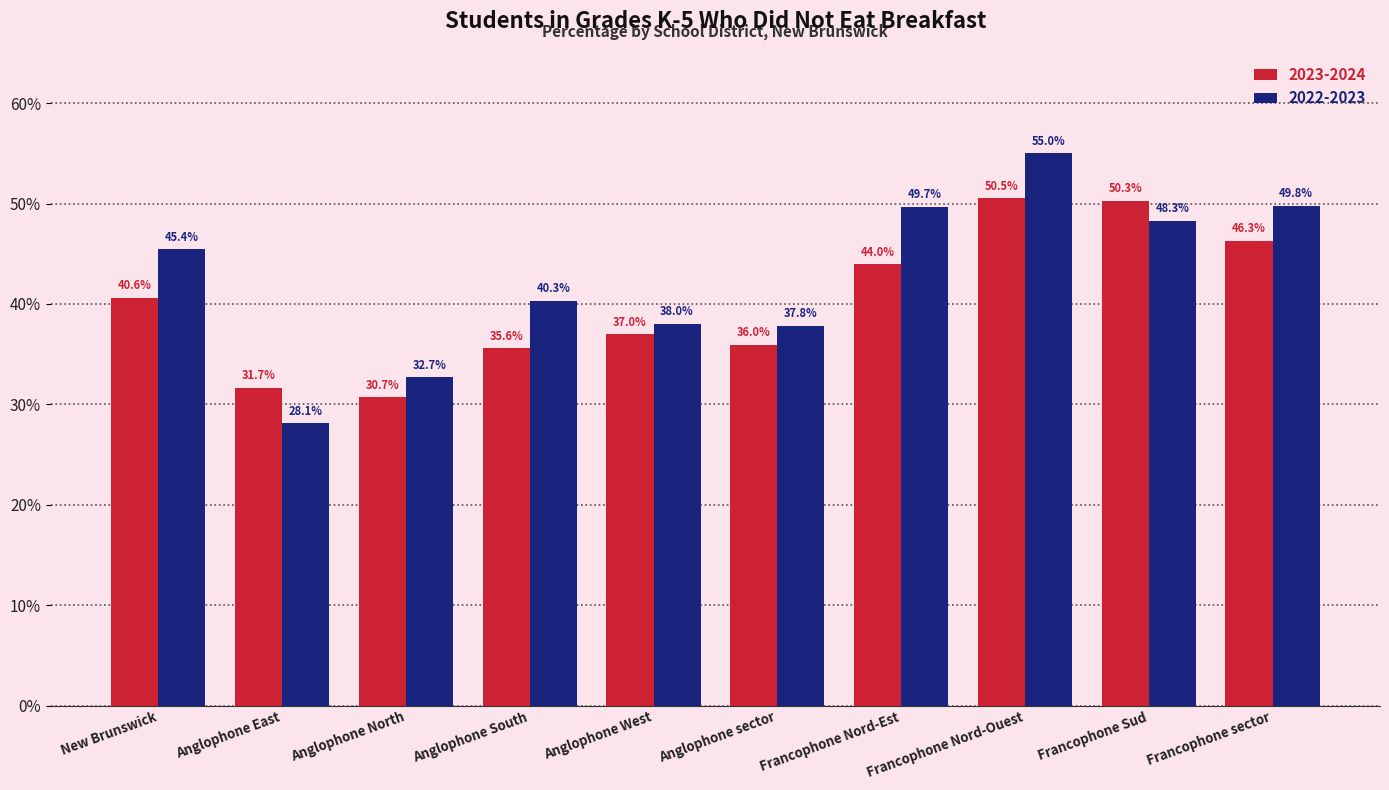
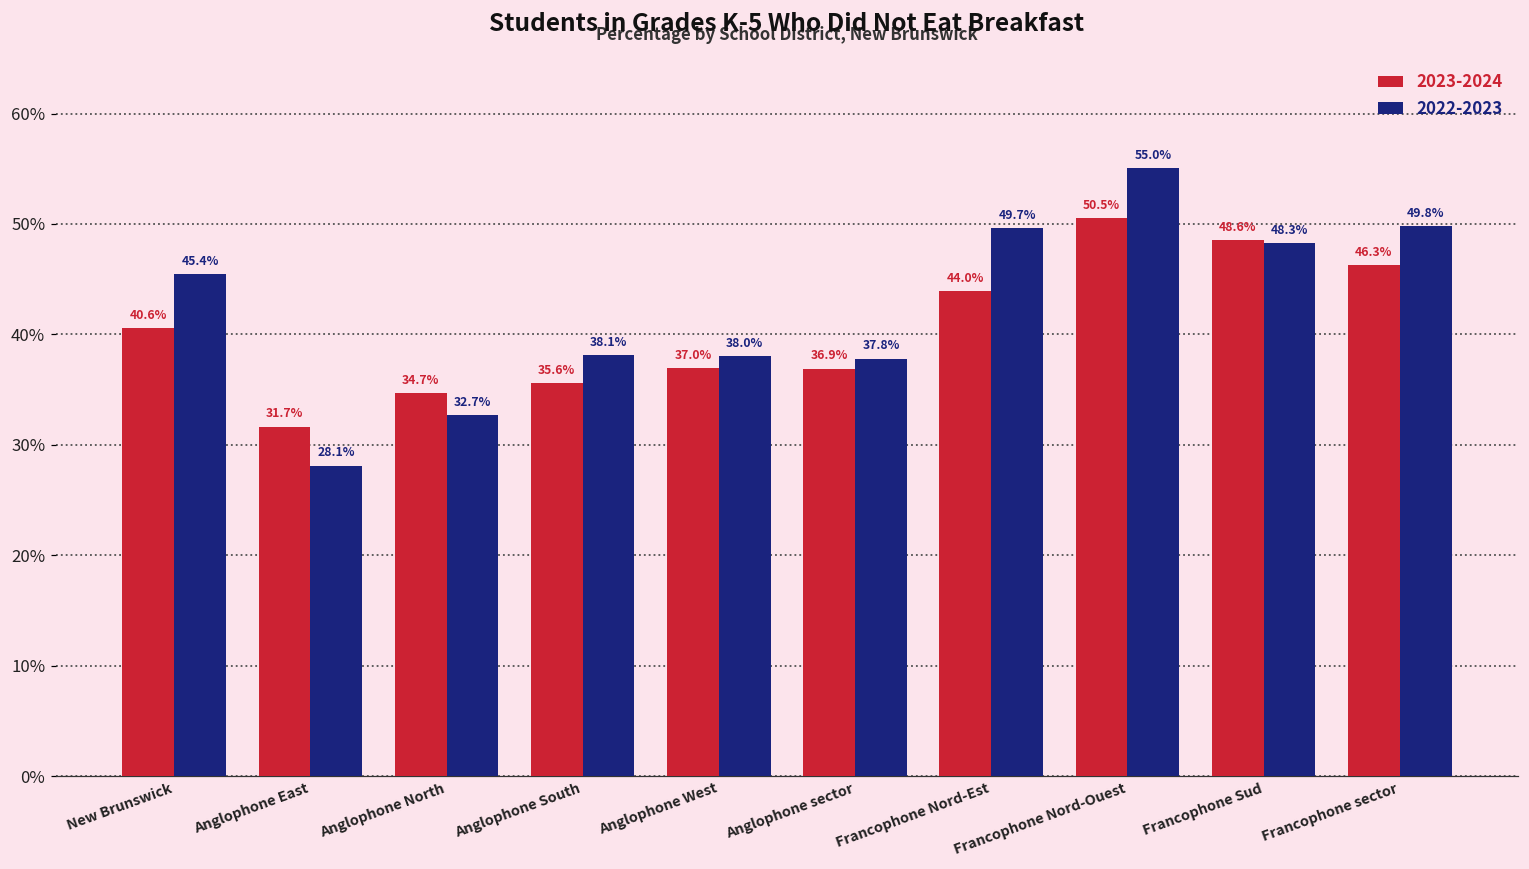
2023-2024, Anglophone North: 30.7% -> 34.7%
2022-2023, Anglophone South: 40.3% -> 38.1%
2023-2024, Anglophone sector: 36.0% -> 36.9%
2023-2024, Francophone Sud: 50.3% -> 48.6%
